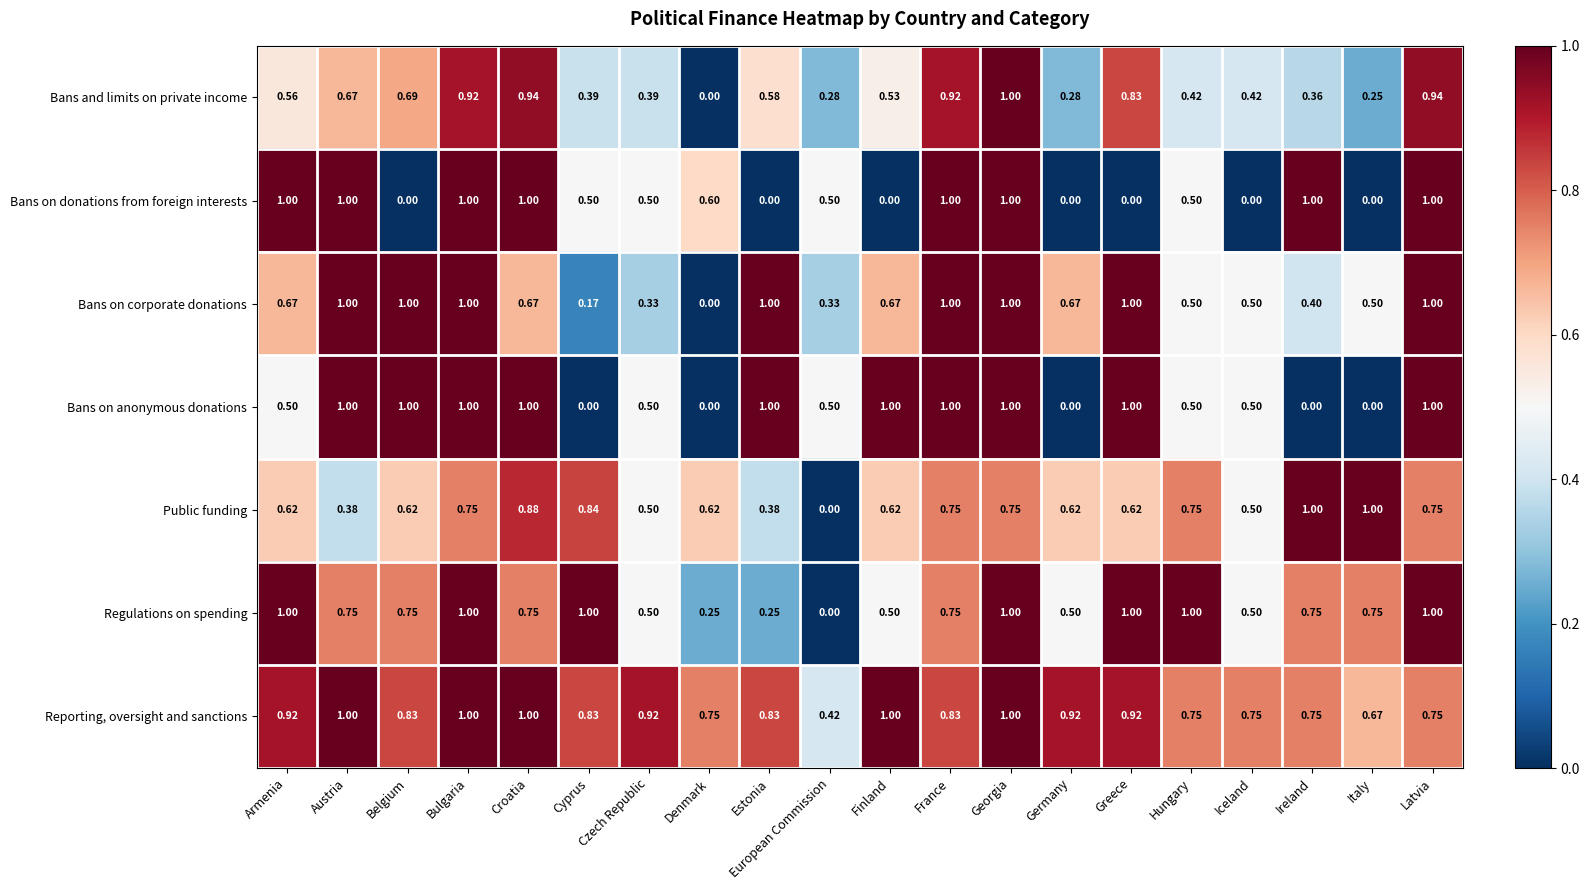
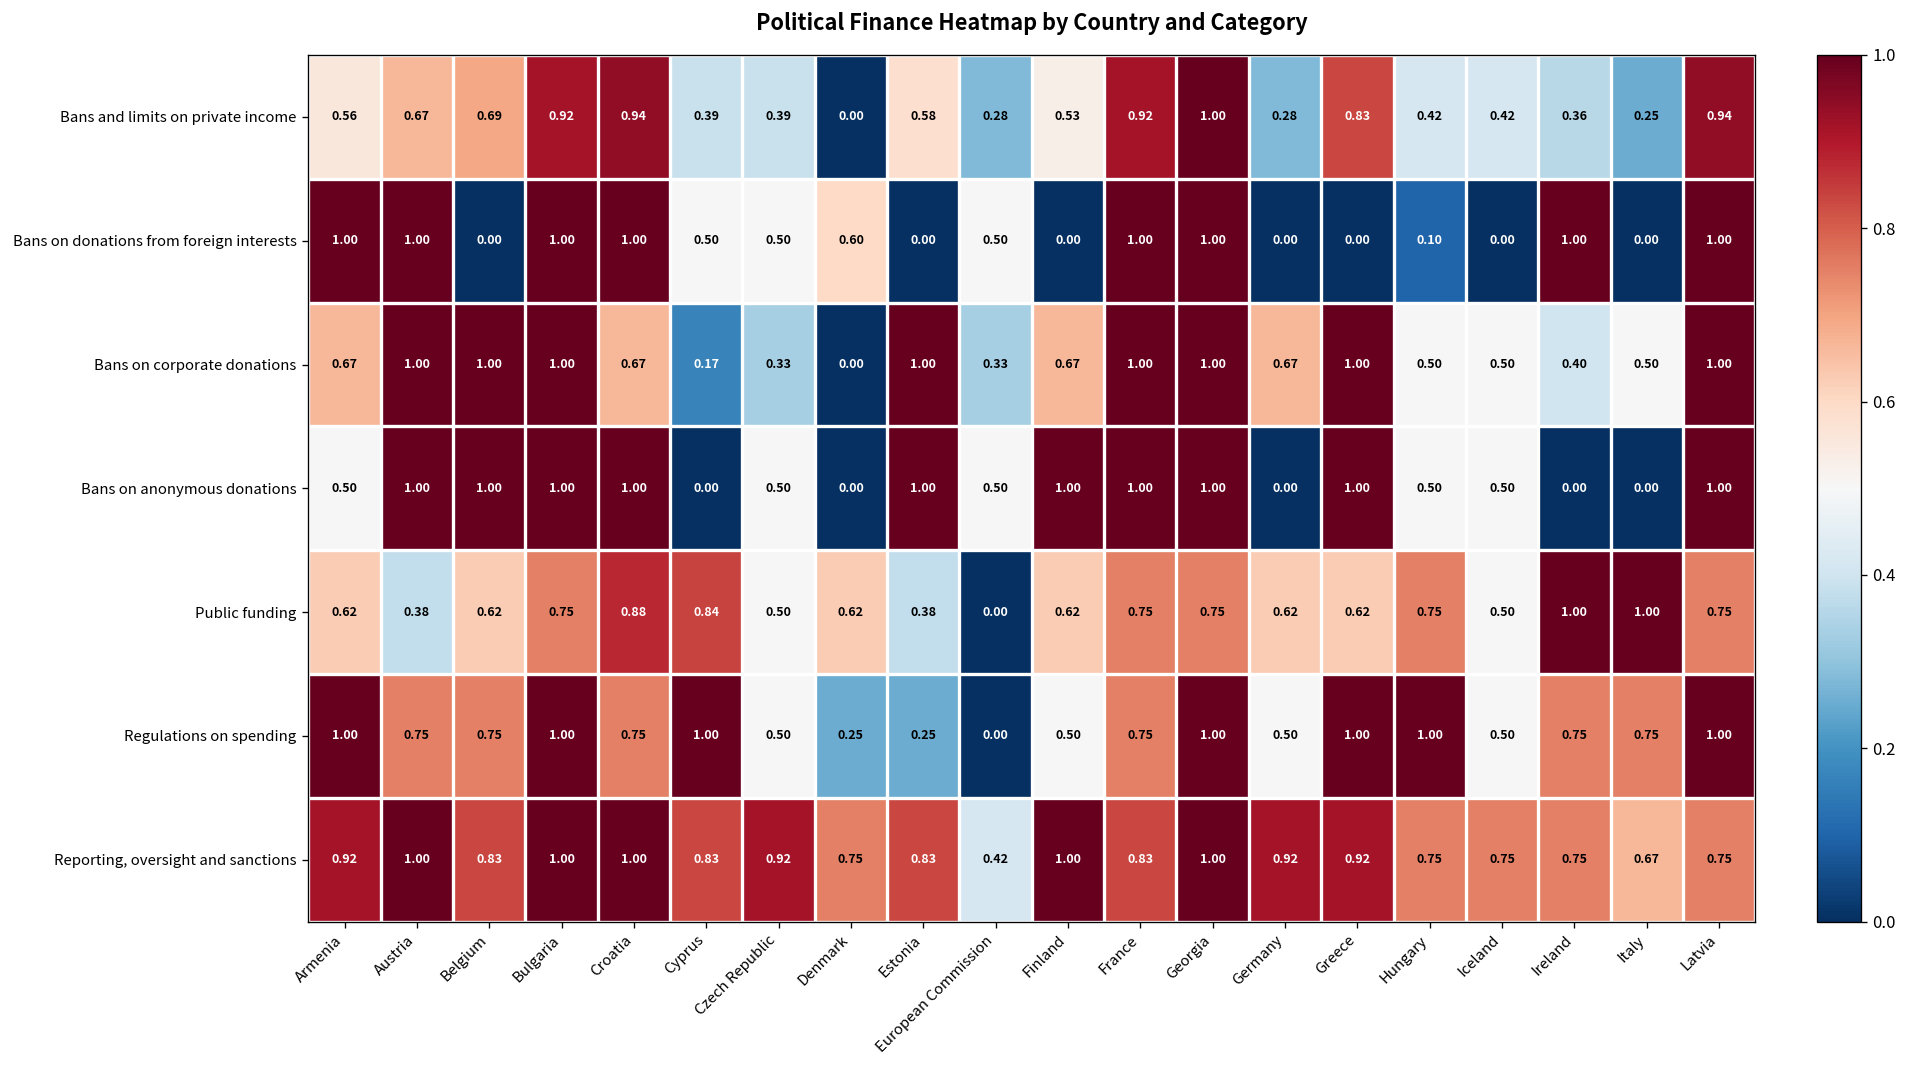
Bans on donations from foreign interests, Hungary: 0.50 -> 0.10
